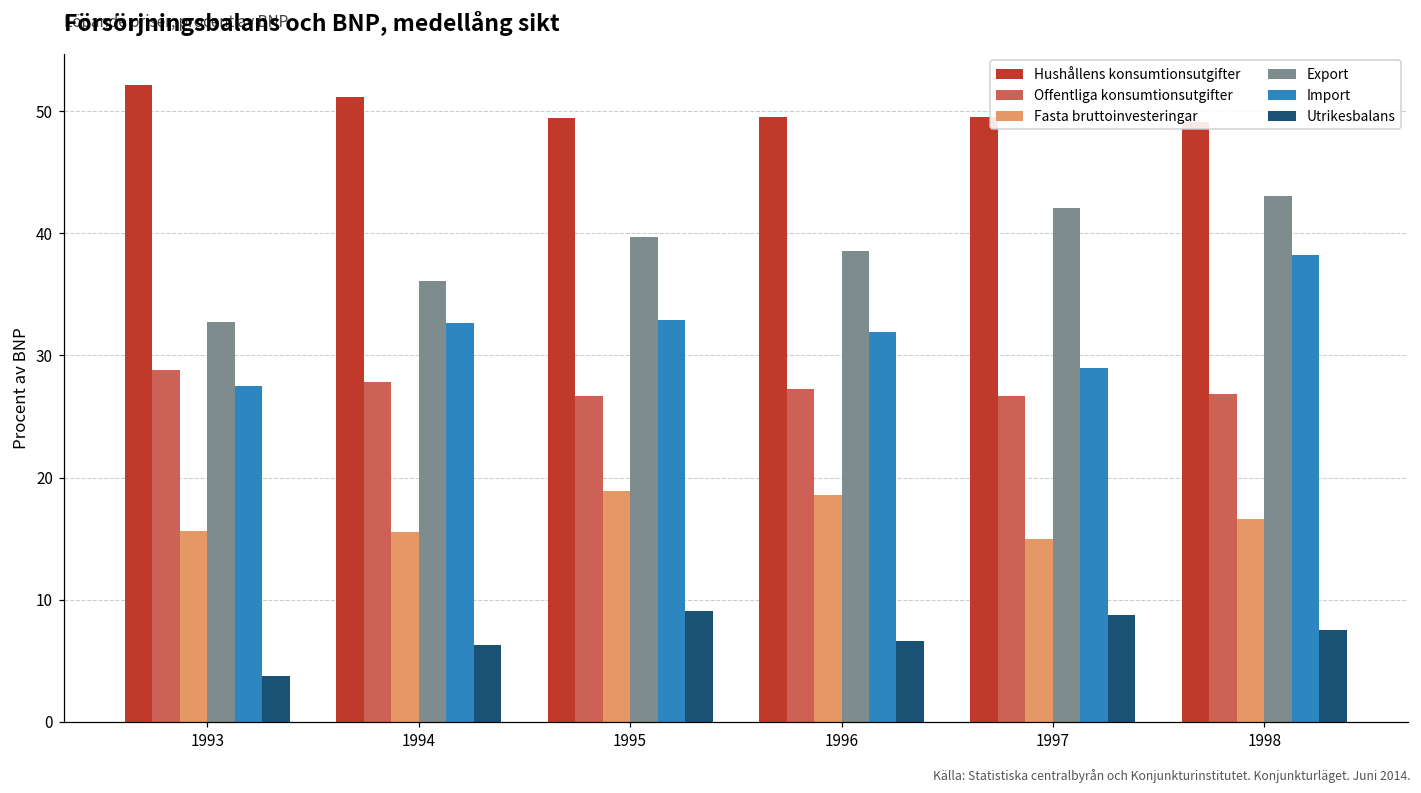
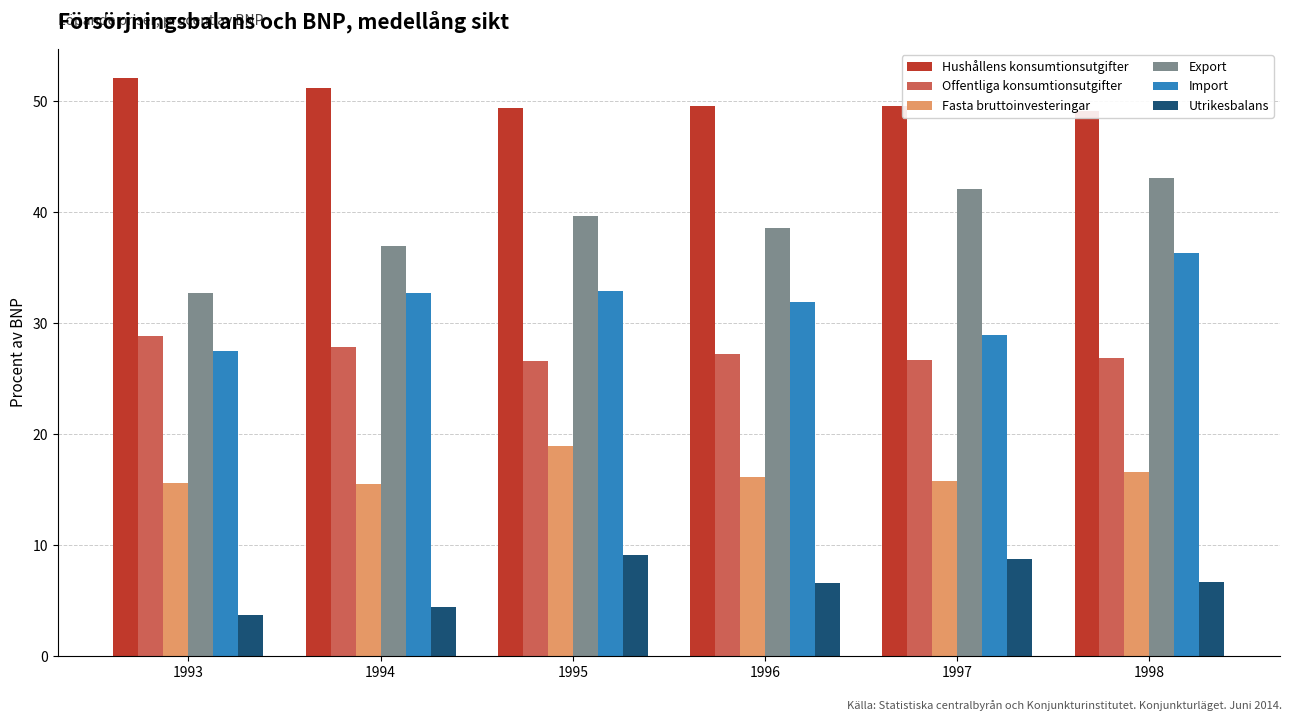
Export, 1994: 36.1 -> 36.9
Utrikesbalans, 1994: 6.3 -> 4.4
Fasta bruttoinvesteringar, 1996: 18.6 -> 16.2
Fasta bruttoinvesteringar, 1997: 15.0 -> 15.8
Import, 1998: 38.3 -> 36.4
Utrikesbalans, 1998: 7.6 -> 6.7
